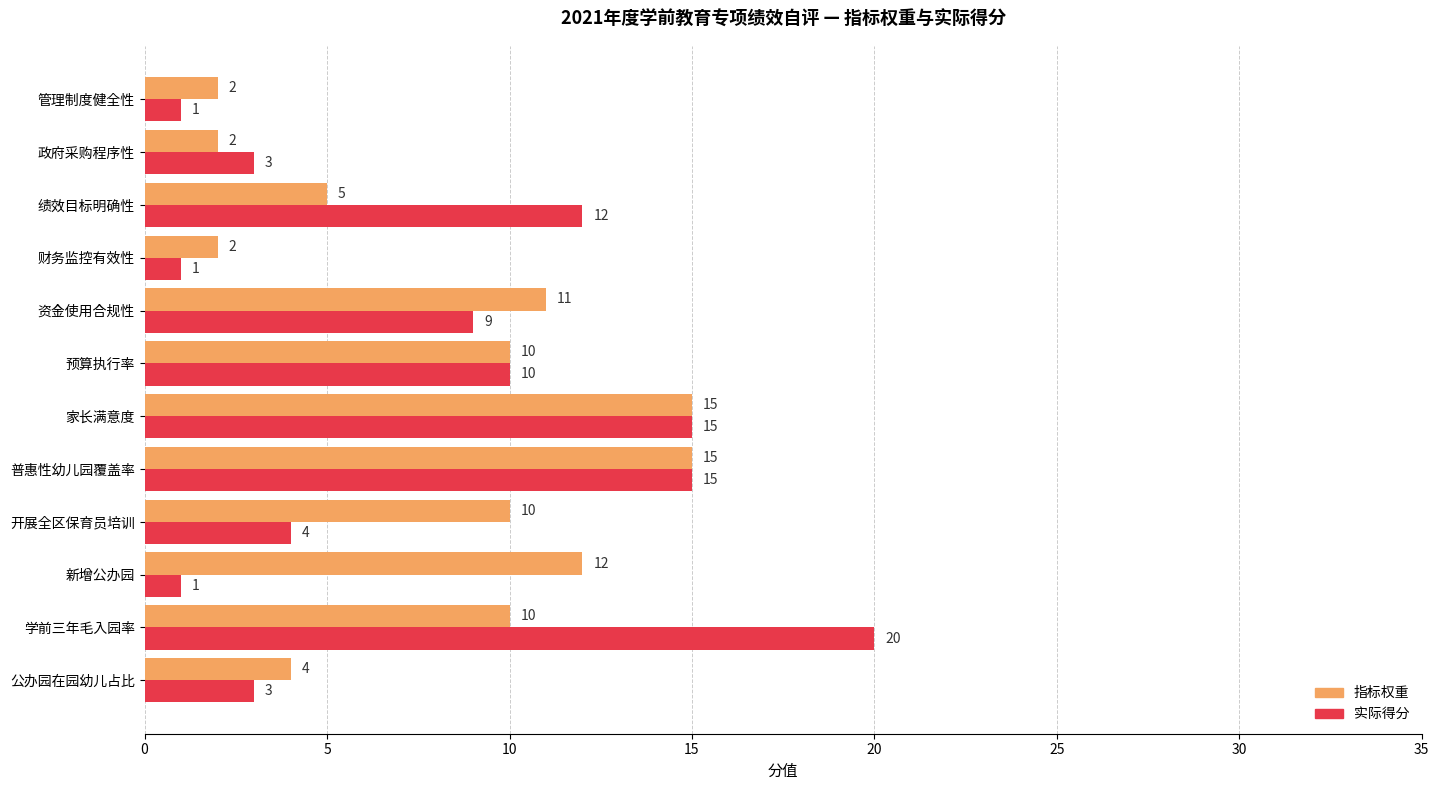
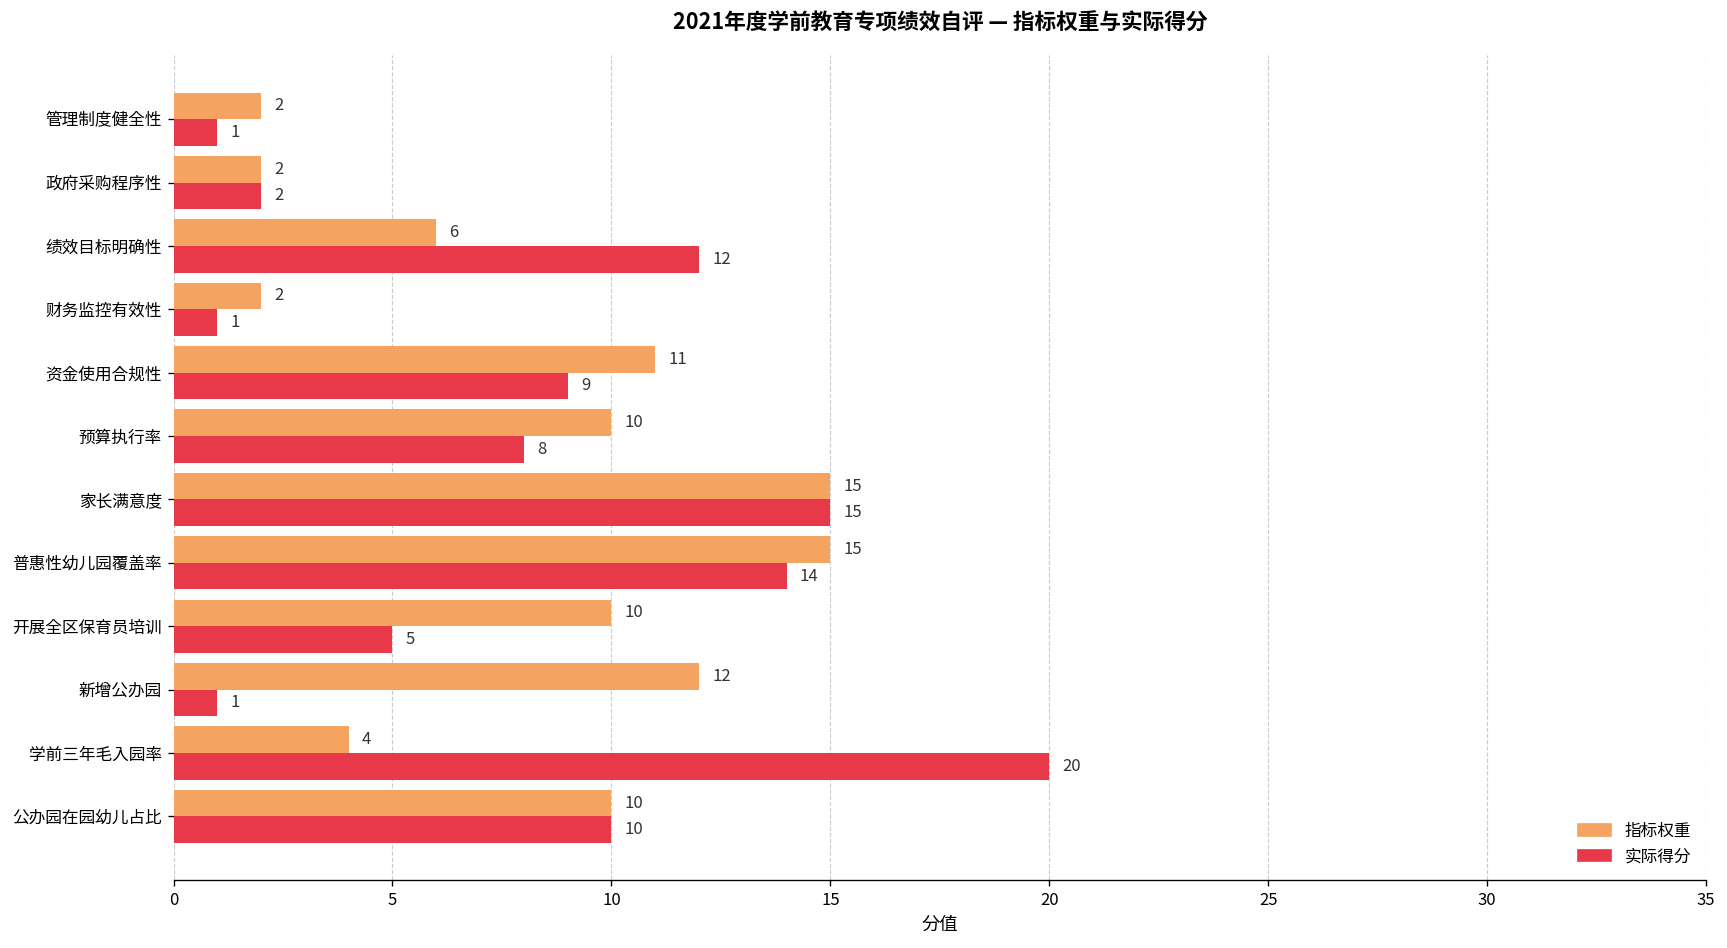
实际得分, 政府采购程序性: 3 -> 2
指标权重, 绩效目标明确性: 5 -> 6
实际得分, 预算执行率: 10 -> 8
实际得分, 普惠性幼儿园覆盖率: 15 -> 14
实际得分, 开展全区保育员培训: 4 -> 5
指标权重, 学前三年毛入园率: 10 -> 4
指标权重, 公办园在园幼儿占比: 4 -> 10
实际得分, 公办园在园幼儿占比: 3 -> 10
